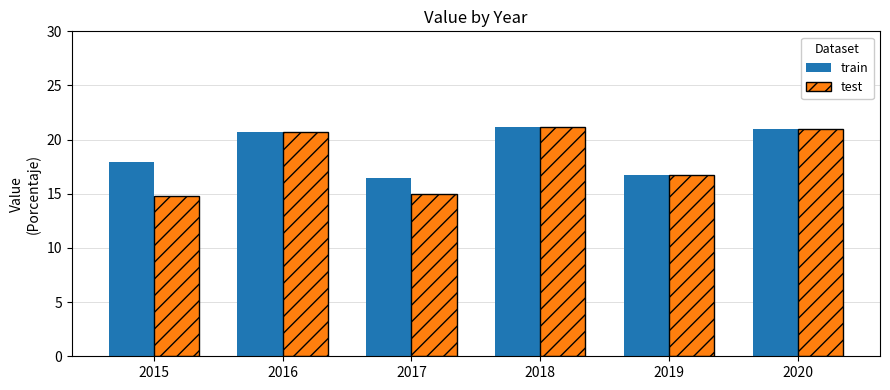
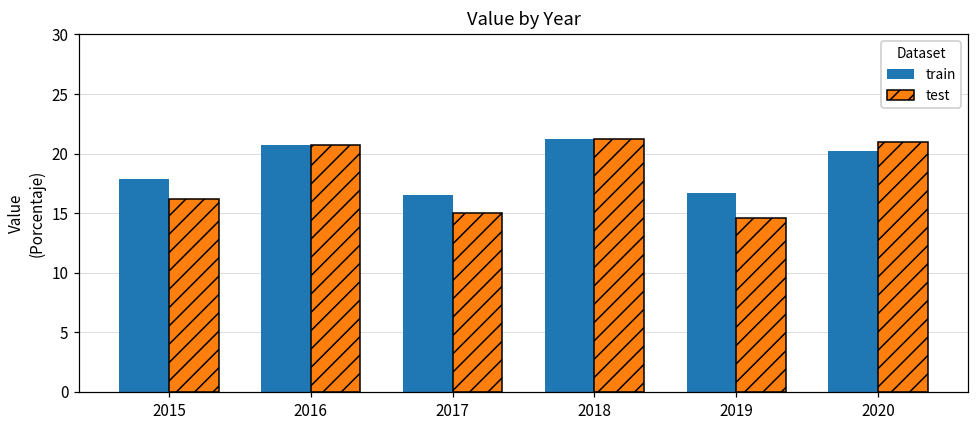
test, 2015: 14.8 -> 16.2
test, 2019: 16.7 -> 14.6
train, 2020: 21.0 -> 20.2
